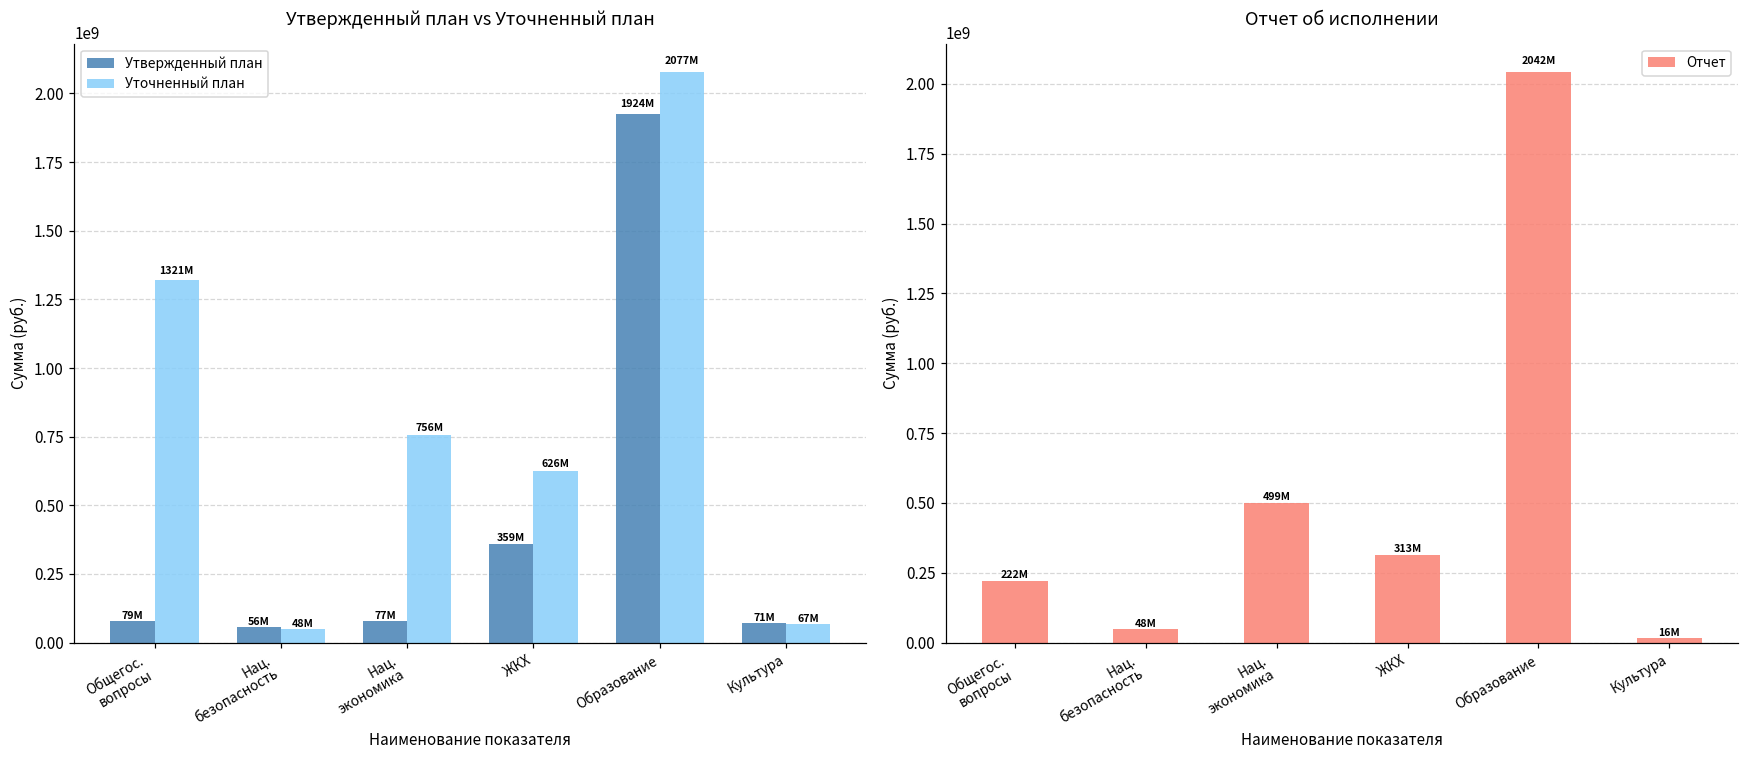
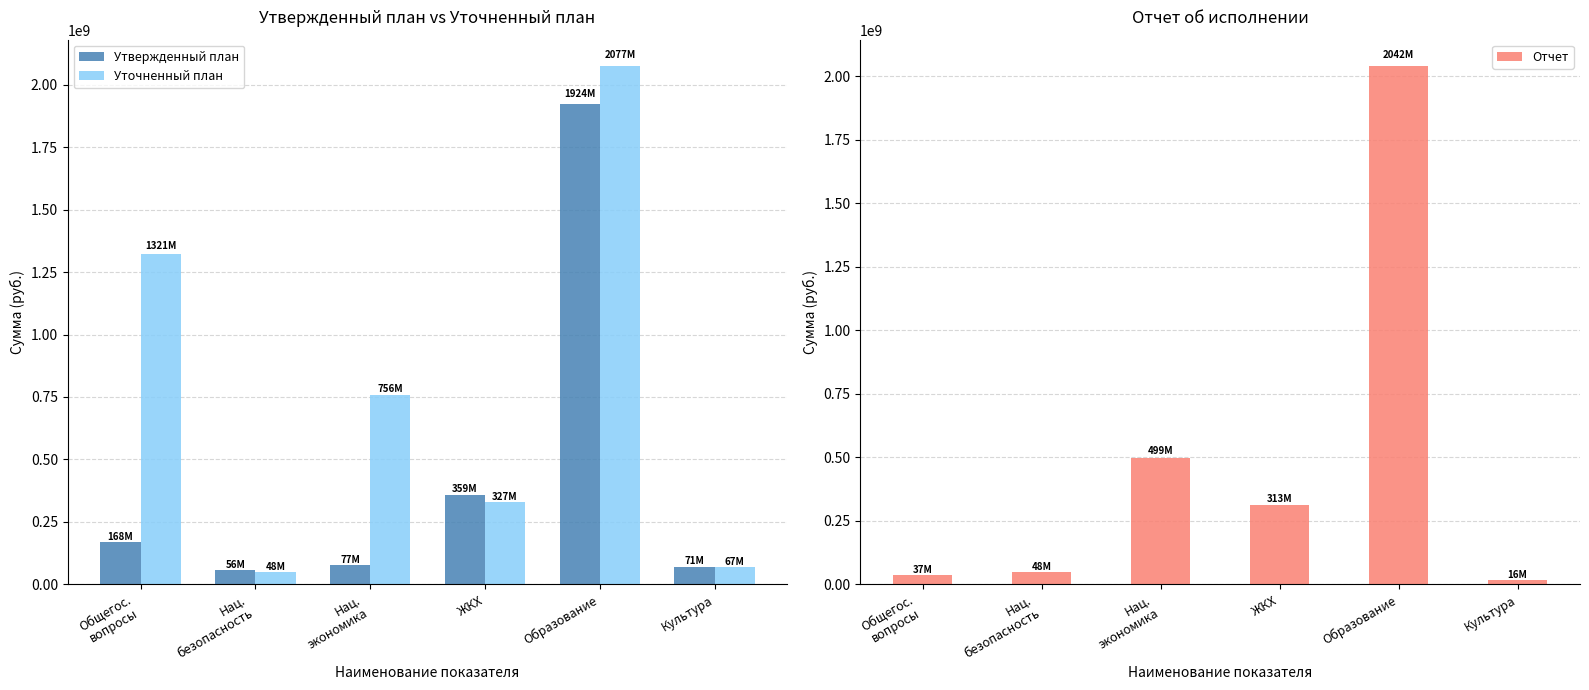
Утвержденный план vs Уточненный план, Утвержденный план, Общегос. вопросы: 79M -> 168M
Утвержденный план vs Уточненный план, Уточненный план, ЖКХ: 626M -> 327M
Отчет об исполнении, Общегос. вопросы: 222M -> 37M
